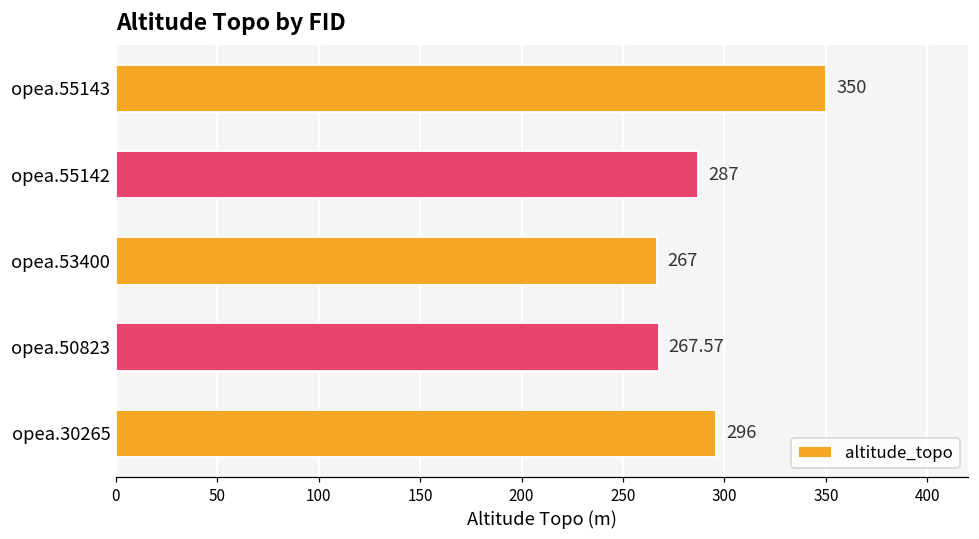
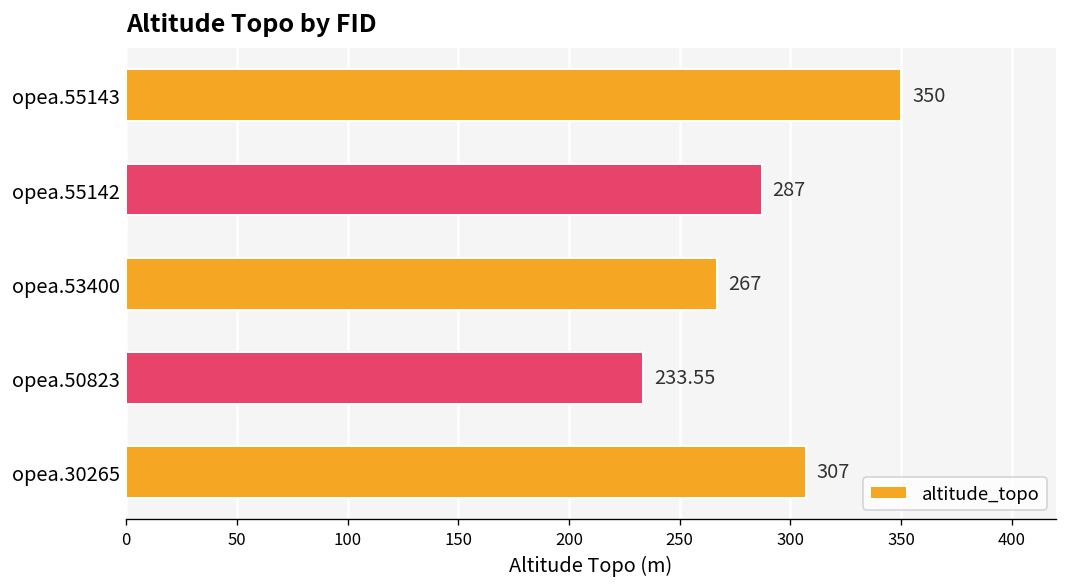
opea.50823: 267.57 -> 233.55
opea.30265: 296 -> 307
